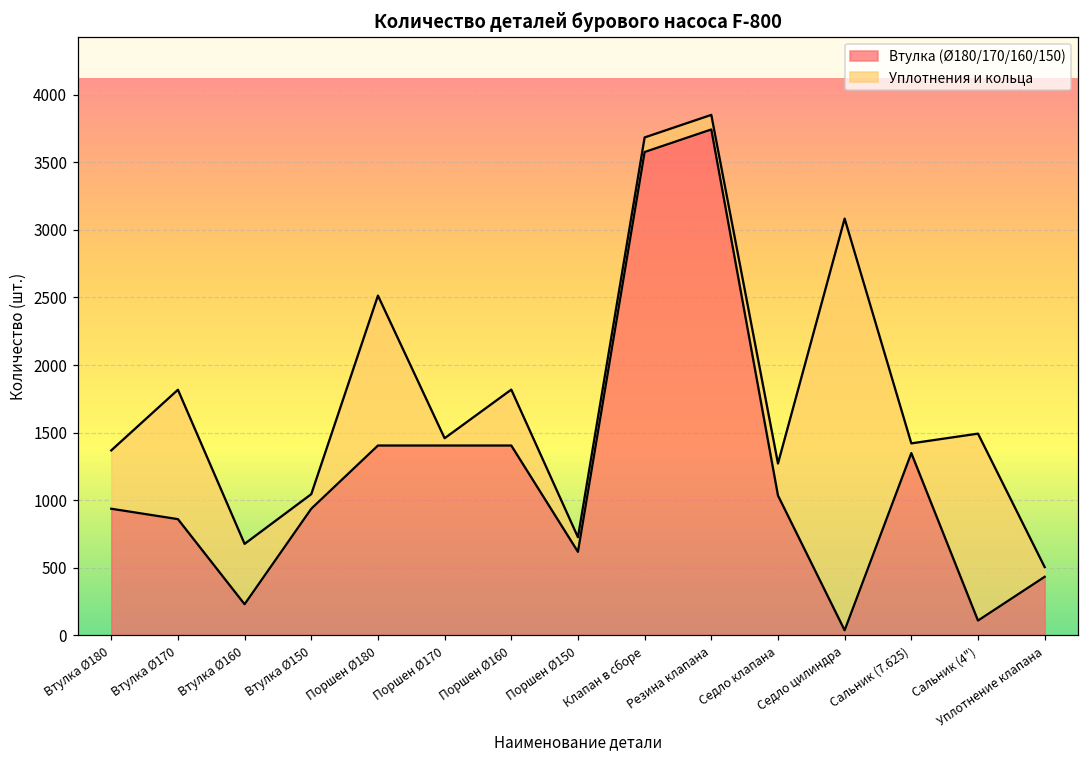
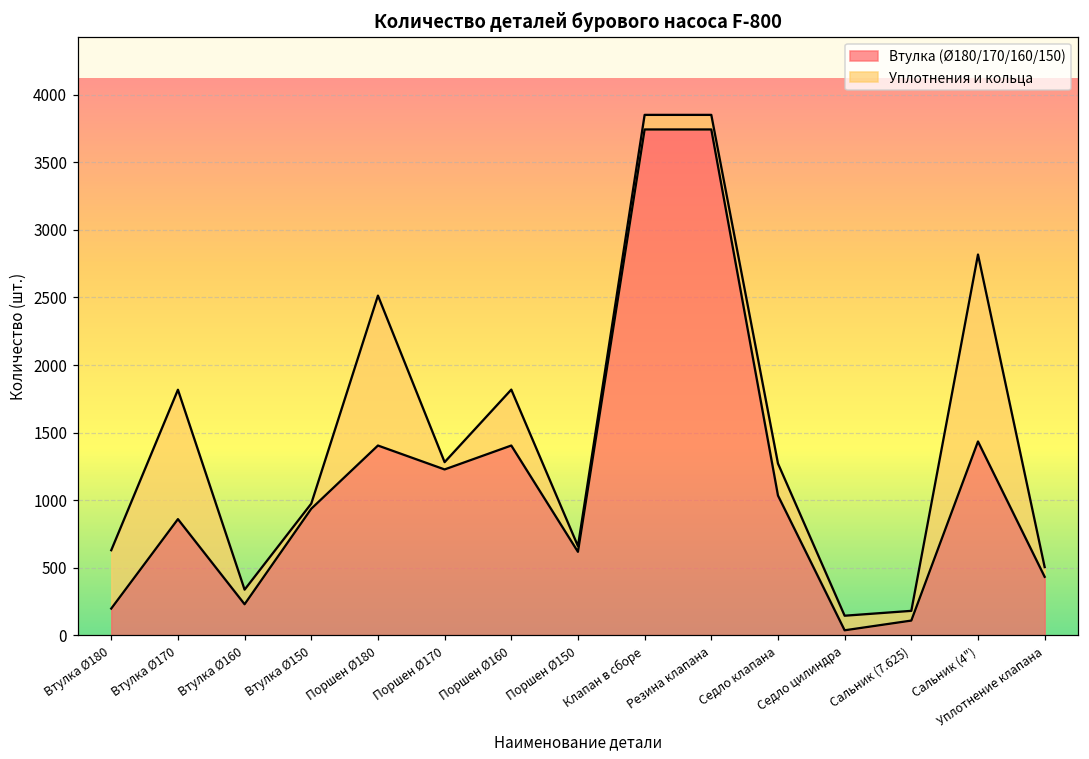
Втулка (Ø180/170/160/150), Втулка Ø180: 940 -> 200
Уплотнения и кольца, Втулка Ø160: 450 -> 110
Уплотнения и кольца, Втулка Ø150: 110 -> 40
Втулка (Ø180/170/160/150), Поршен Ø170: 1400 -> 1230
Уплотнения и кольца, Поршен Ø150: 110 -> 40
Втулка (Ø180/170/160/150), Клапан в сборе: 3580 -> 3740
Уплотнения и кольца, Седло цилиндра: 3050 -> 110
Втулка (Ø180/170/160/150), Сальник (7.625): 1350 -> 110
Втулка (Ø180/170/160/150), Сальник (4"): 110 -> 1430
